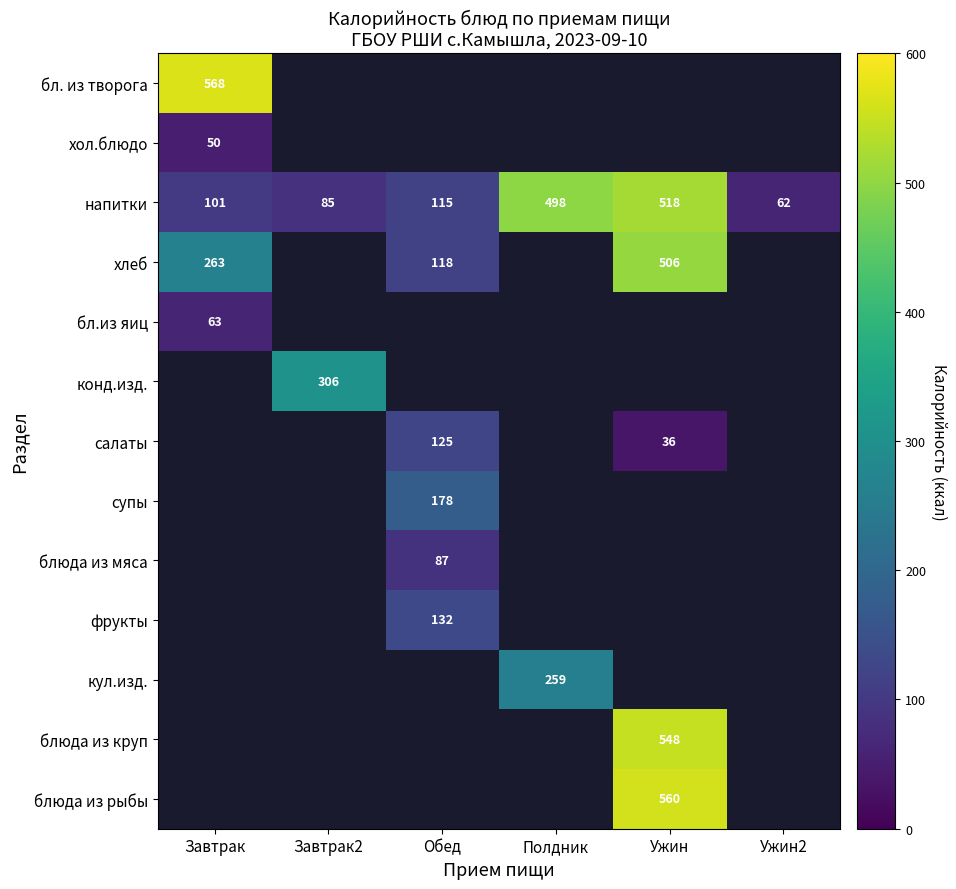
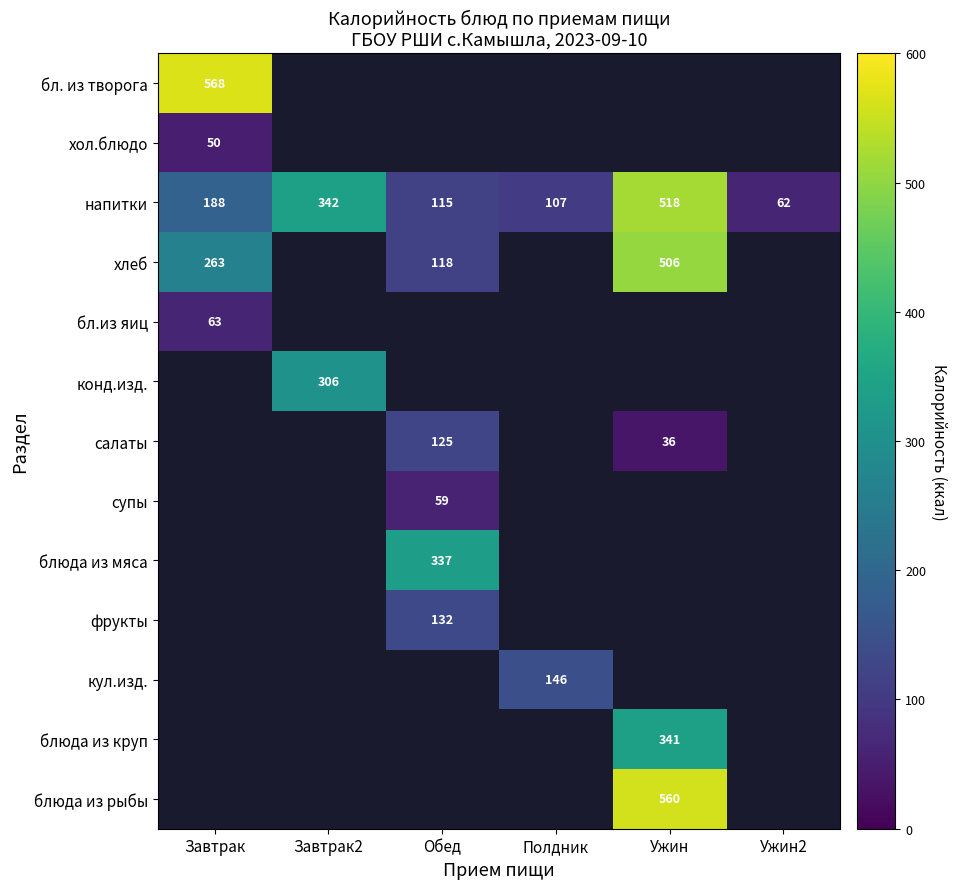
напитки, Завтрак: 101 -> 188
напитки, Завтрак2: 85 -> 342
напитки, Полдник: 498 -> 107
супы, Обед: 178 -> 59
блюда из мяса, Обед: 87 -> 337
кул.изд., Полдник: 259 -> 146
блюда из круп, Ужин: 548 -> 341
